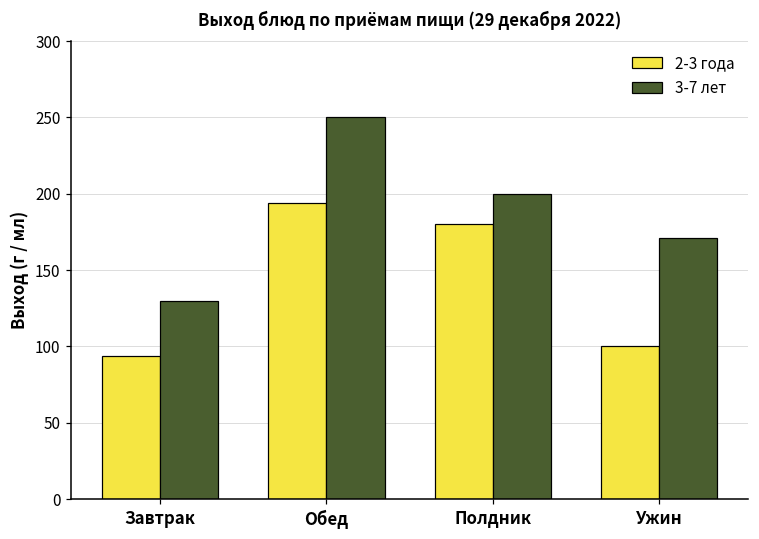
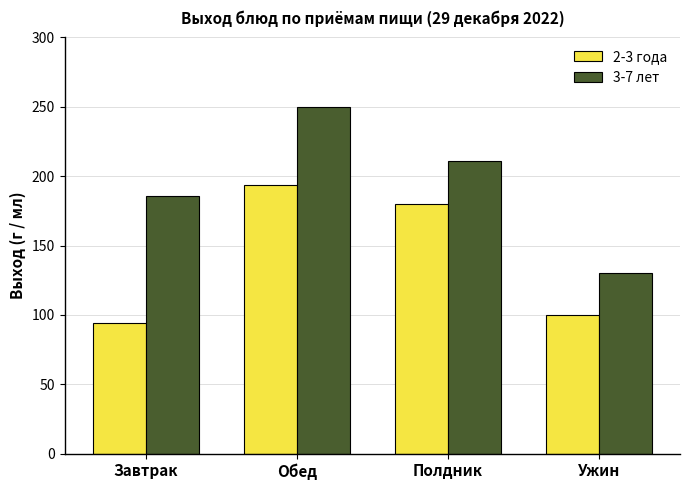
3-7 лет, Завтрак: 130 -> 186
3-7 лет, Полдник: 200 -> 211
3-7 лет, Ужин: 171 -> 130
